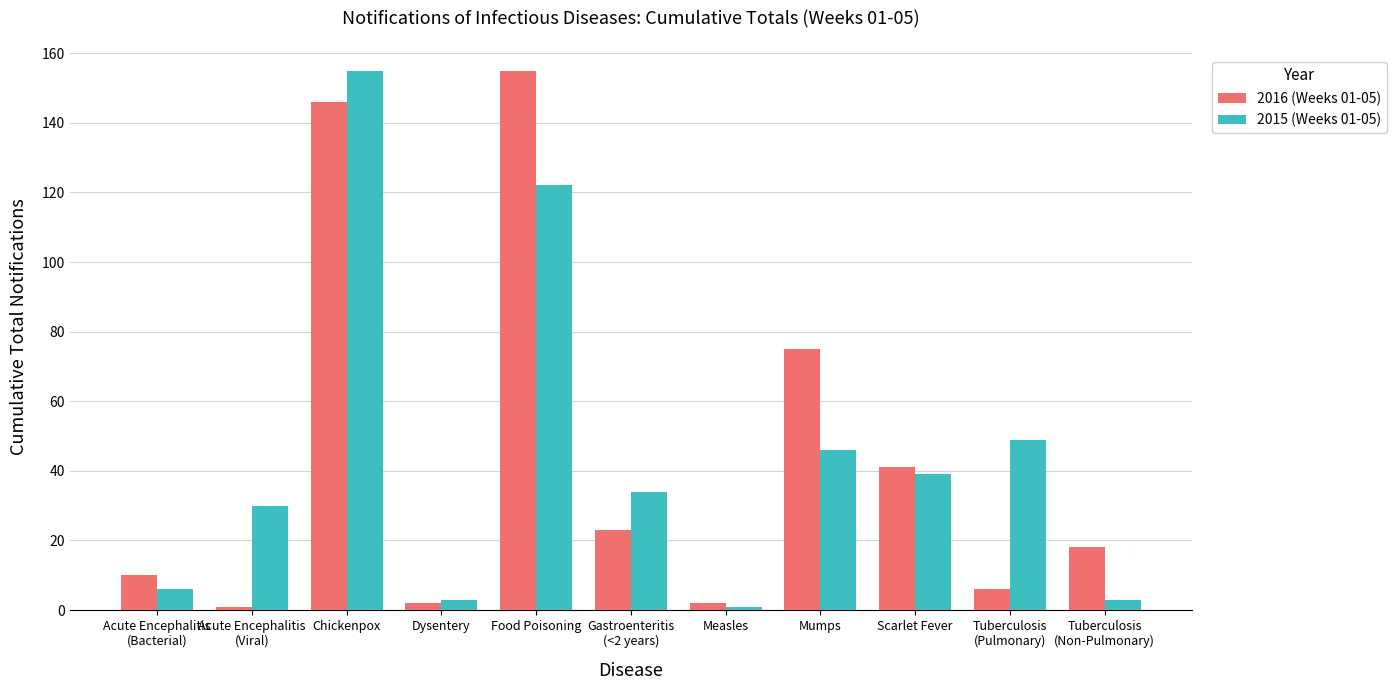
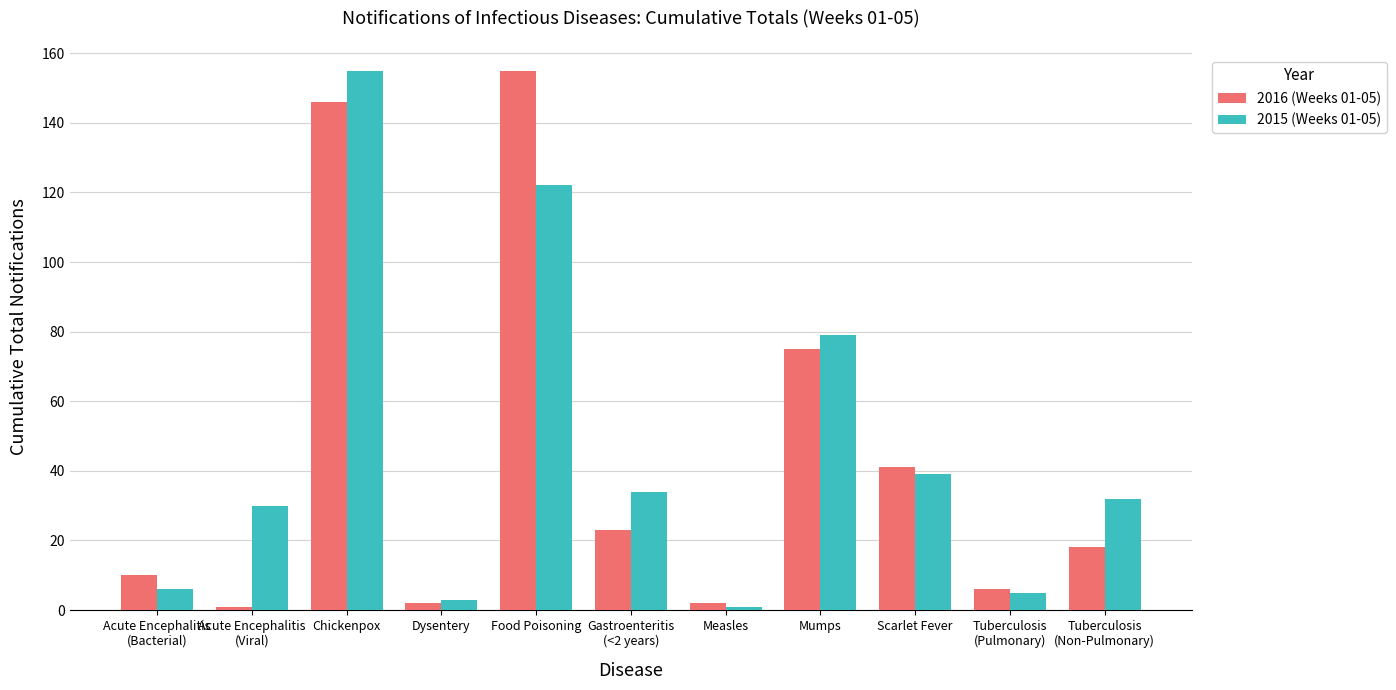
2015 (Weeks 01-05), Mumps: 46 -> 79
2015 (Weeks 01-05), Tuberculosis (Pulmonary): 49 -> 5
2015 (Weeks 01-05), Tuberculosis (Non-Pulmonary): 3 -> 32
